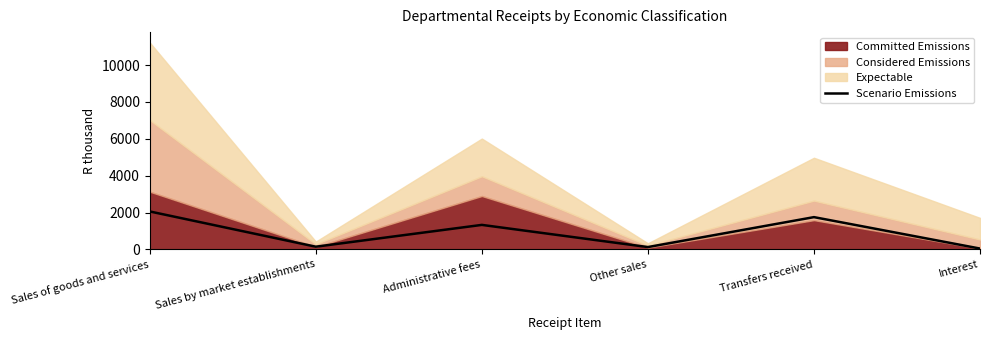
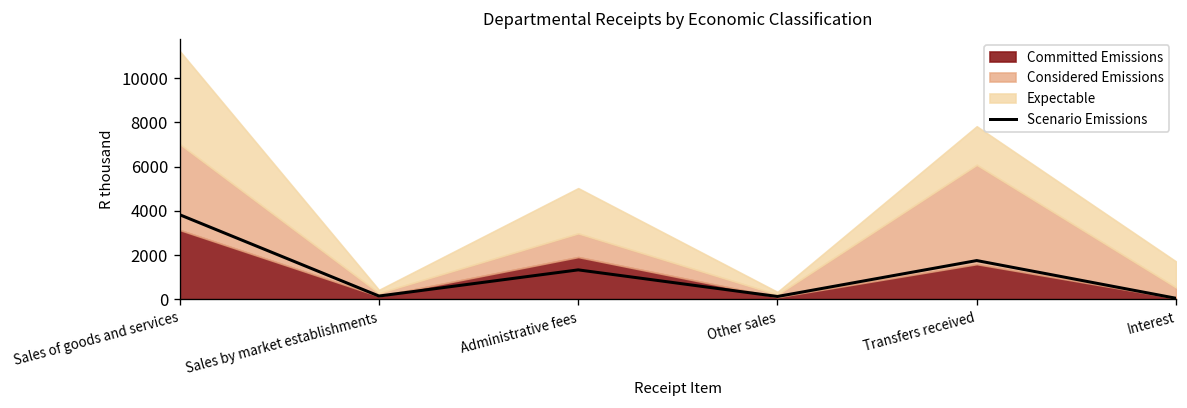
Scenario Emissions, Sales of goods and services: 2100 -> 3800
Committed Emissions, Administrative fees: 2900 -> 1900
Considered Emissions, Transfers received: 1100 -> 4500
Expectable, Transfers received: 2300 -> 1700
